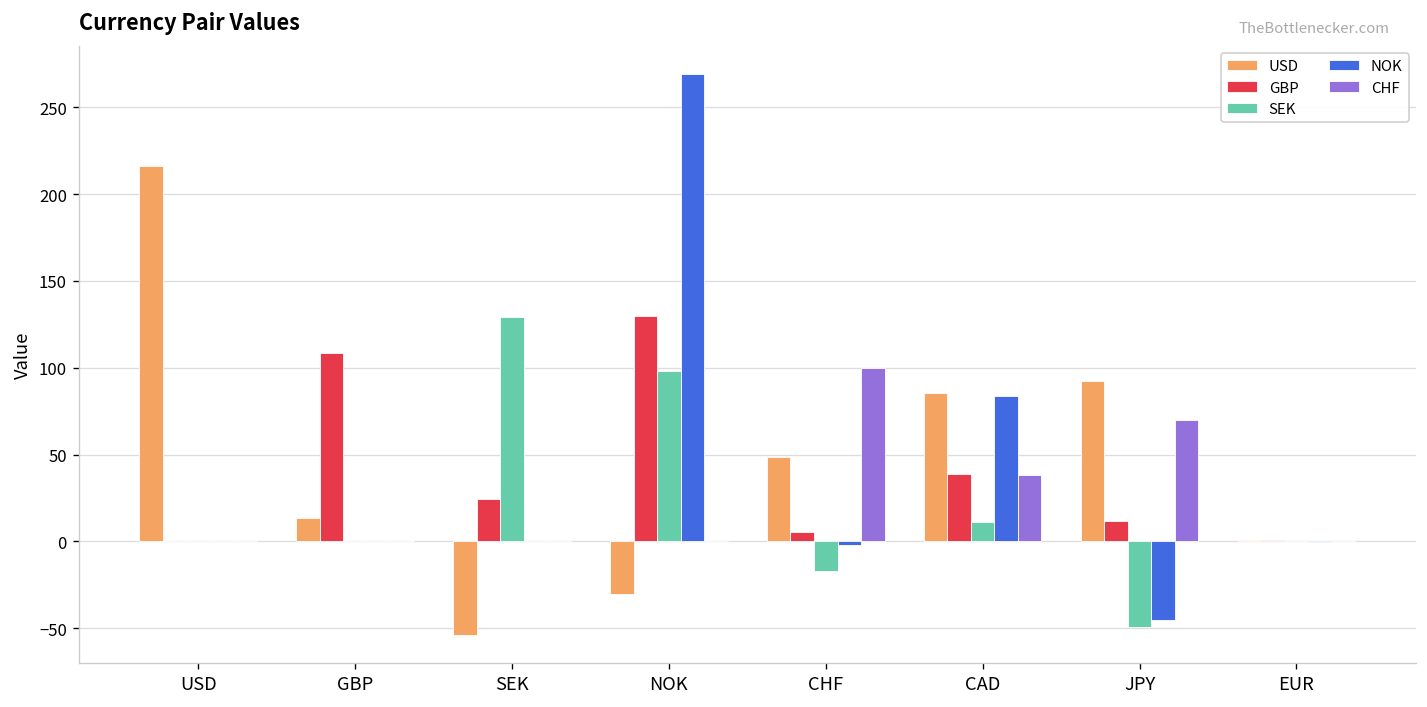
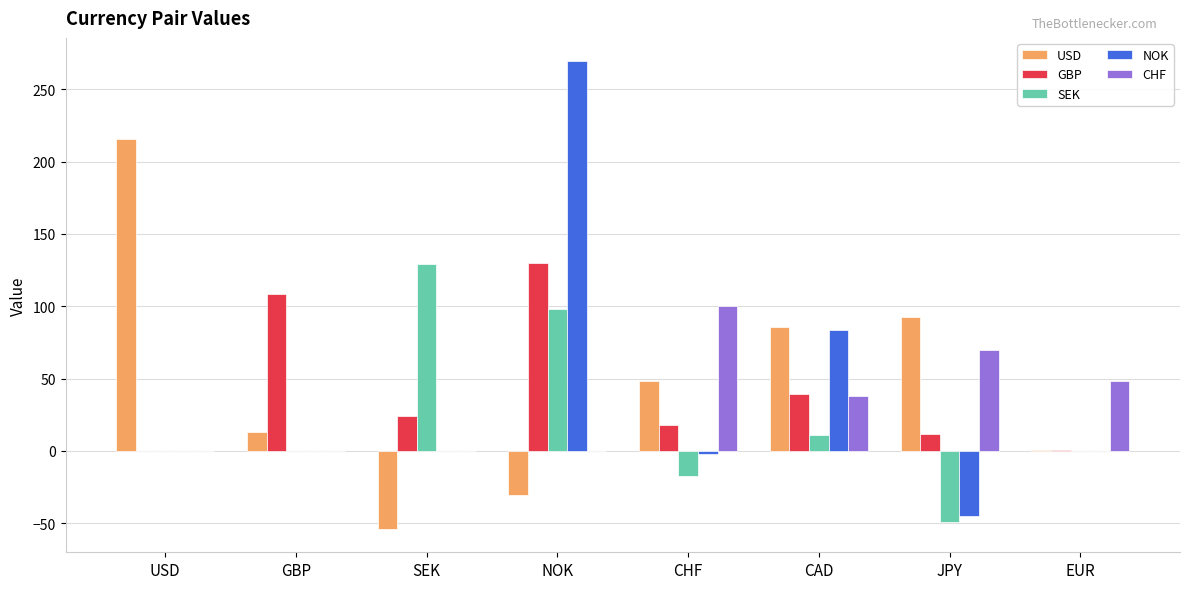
GBP, CHF: 6 -> 18
CHF, EUR: 0 -> 48
